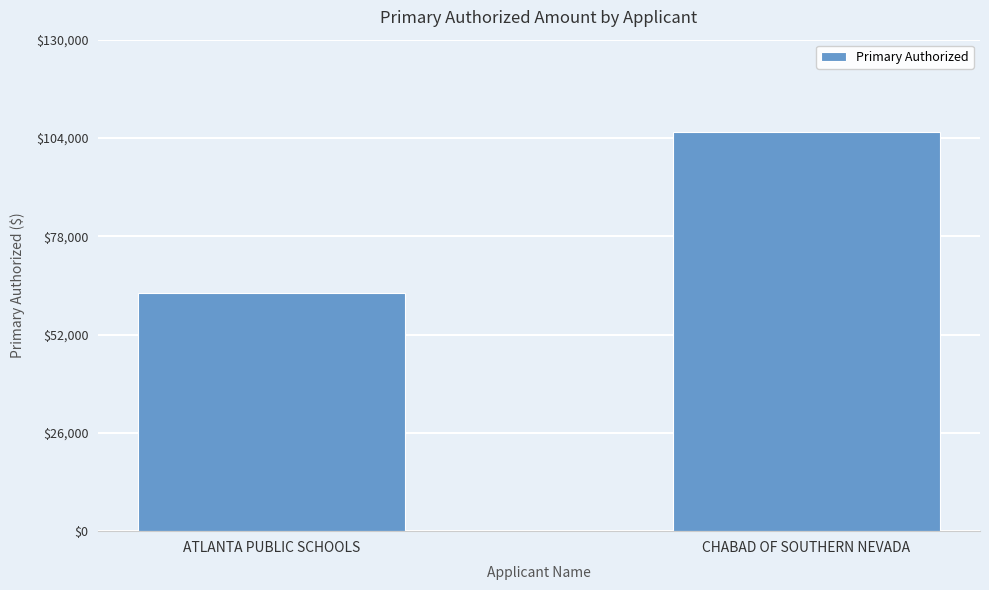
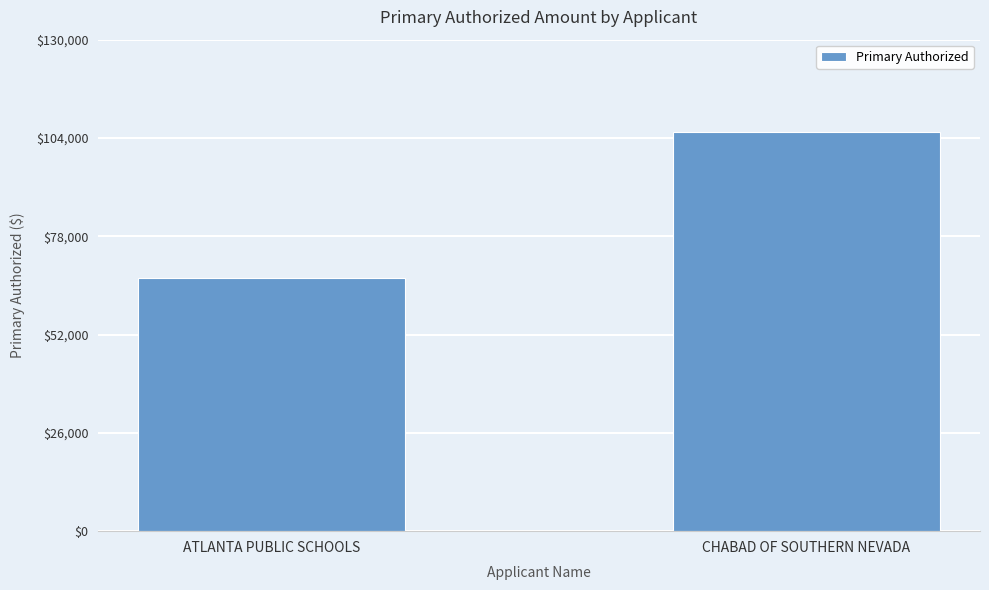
ATLANTA PUBLIC SCHOOLS: $63,000 -> $67,000
